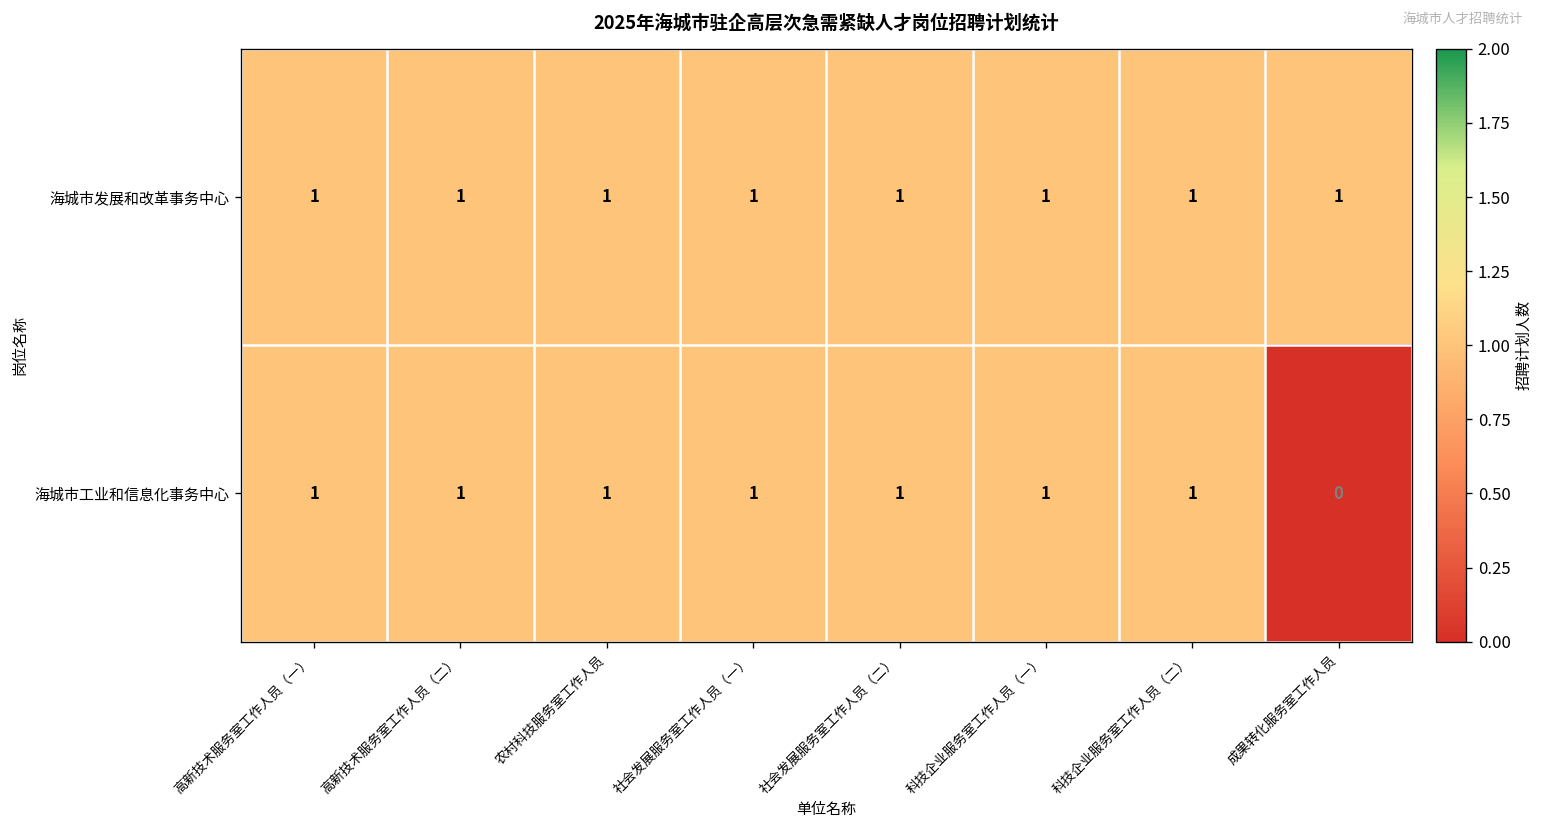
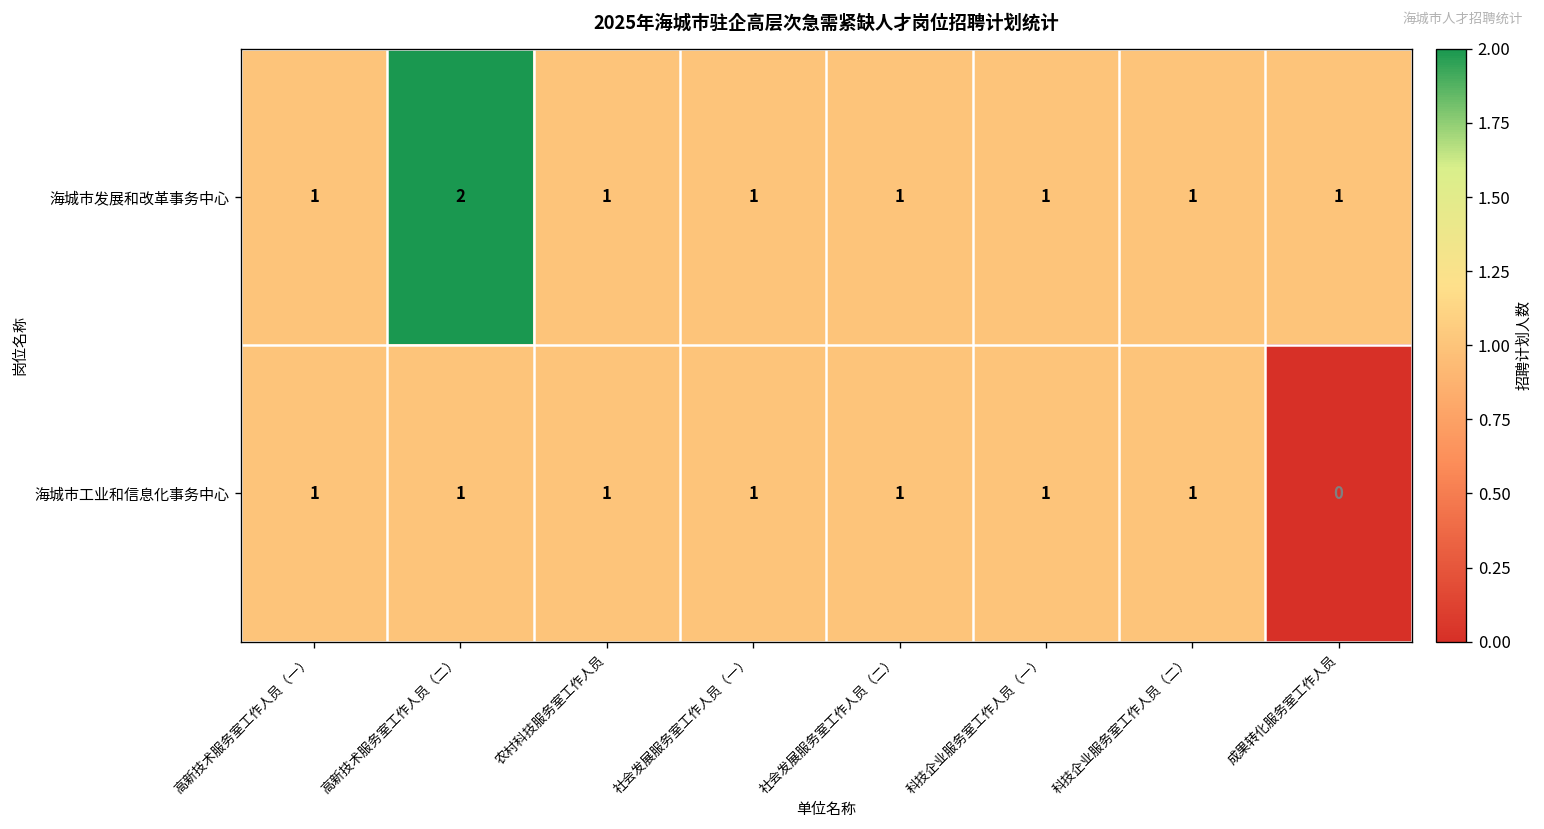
海城市发展和改革事务中心, 高新技术服务室工作人员（二）: 1 -> 2
